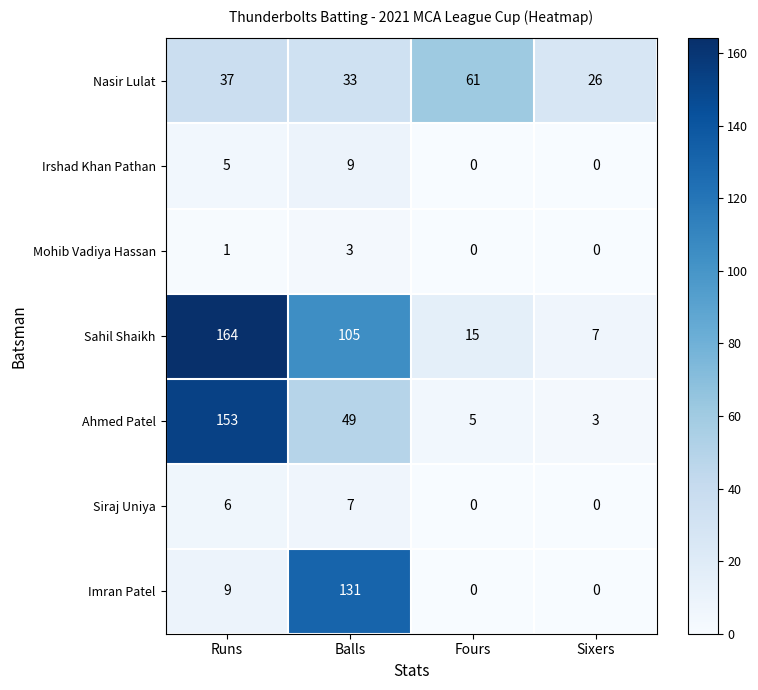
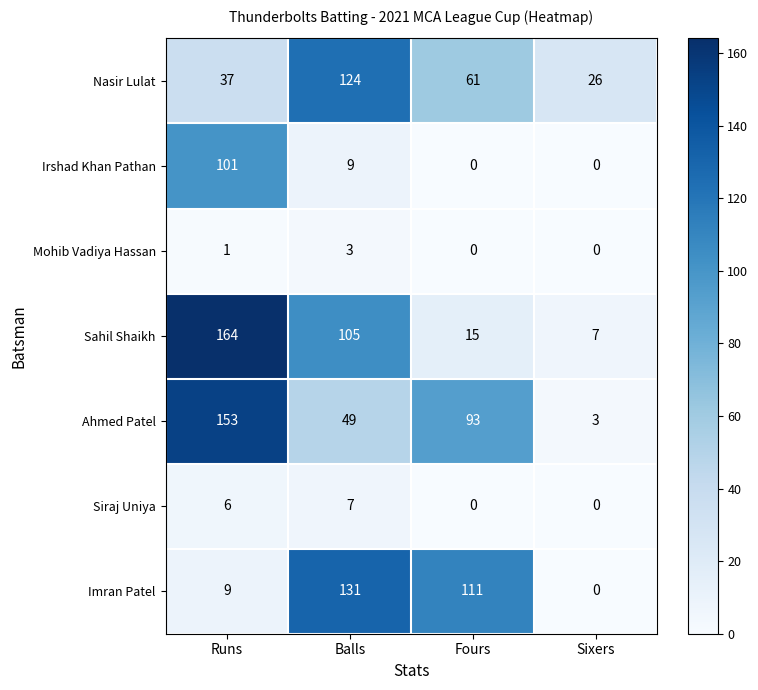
Nasir Lulat, Balls: 33 -> 124
Irshad Khan Pathan, Runs: 5 -> 101
Ahmed Patel, Fours: 5 -> 93
Imran Patel, Fours: 0 -> 111
